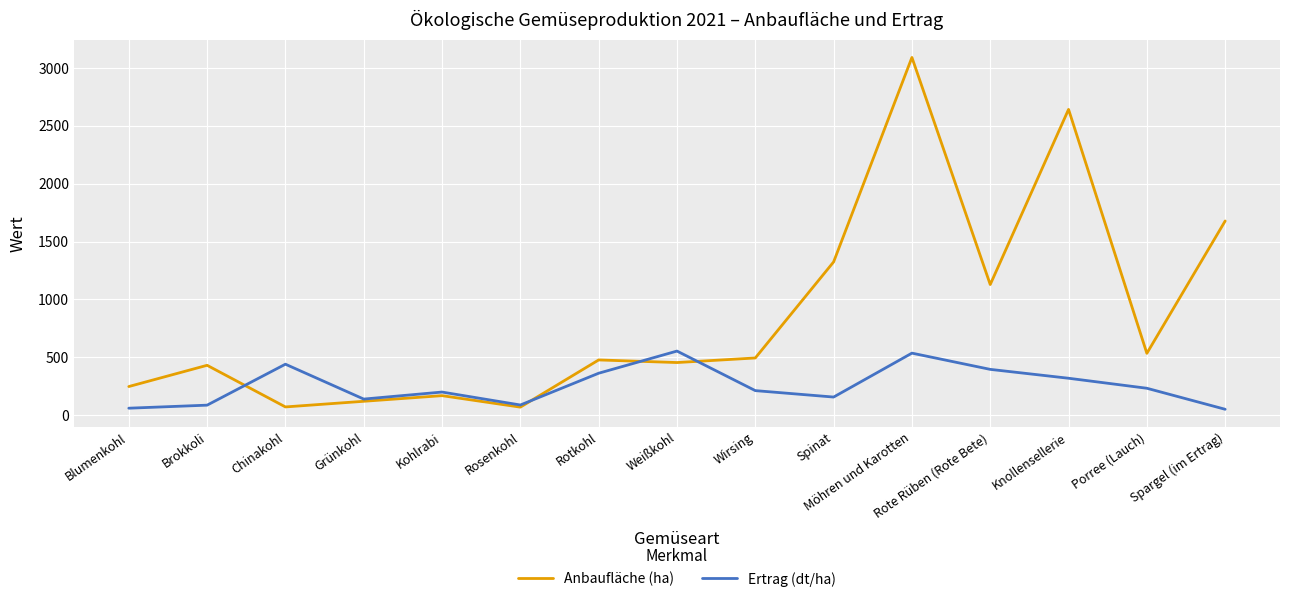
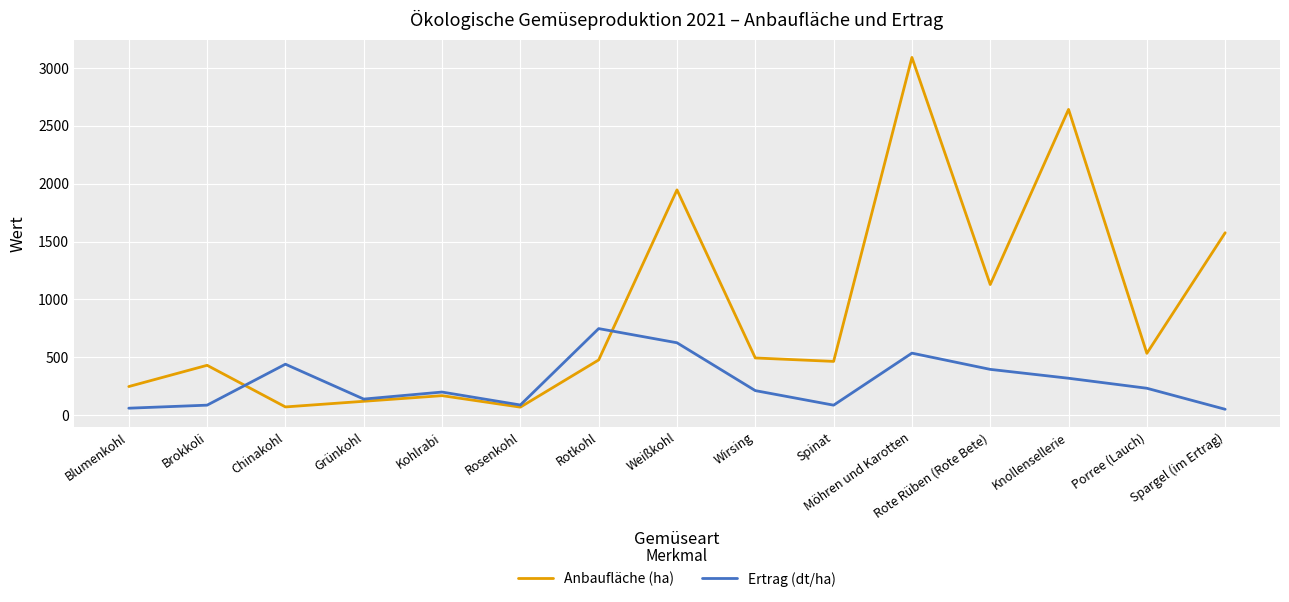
Ertrag (dt/ha), Rotkohl: 360 -> 750
Anbaufläche (ha), Weißkohl: 450 -> 1950
Ertrag (dt/ha), Weißkohl: 550 -> 630
Anbaufläche (ha), Spinat: 1320 -> 460
Ertrag (dt/ha), Spinat: 160 -> 90
Anbaufläche (ha), Spargel (im Ertrag): 1680 -> 1580
